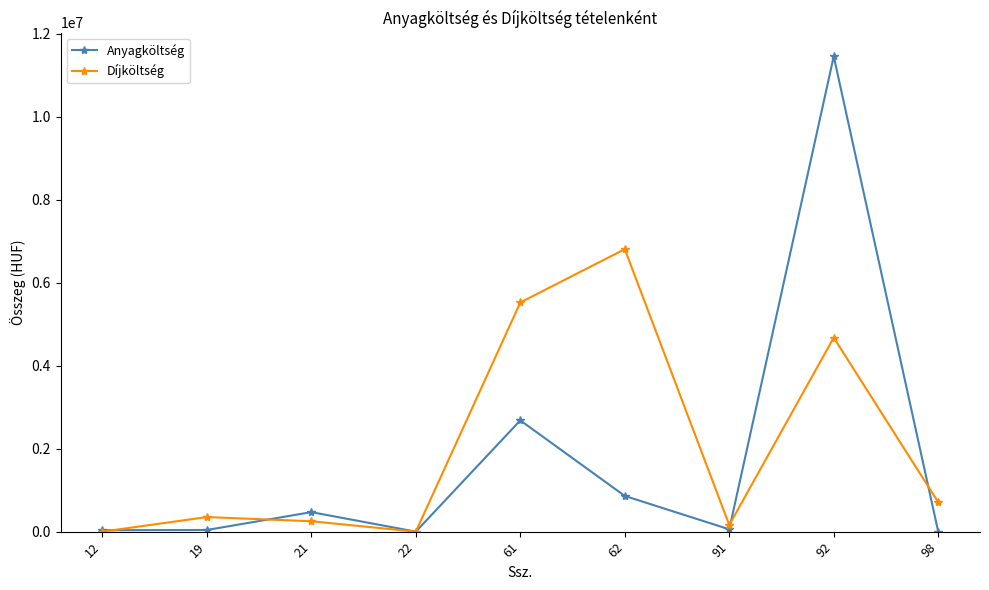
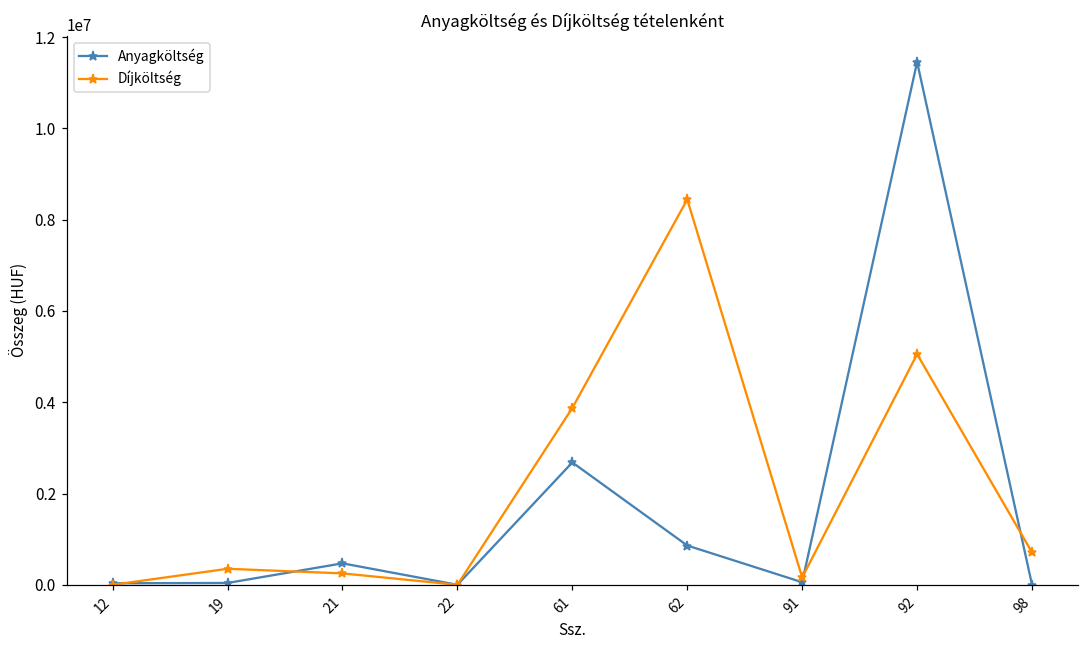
Díjköltség, 61: 5500000 -> 3900000
Díjköltség, 62: 6800000 -> 8400000
Díjköltség, 92: 4700000 -> 5100000
